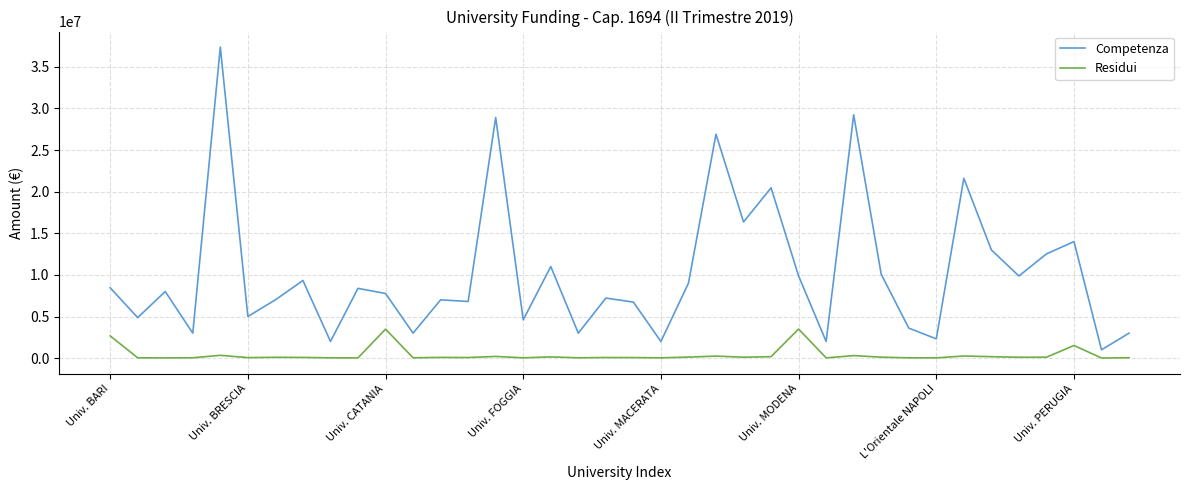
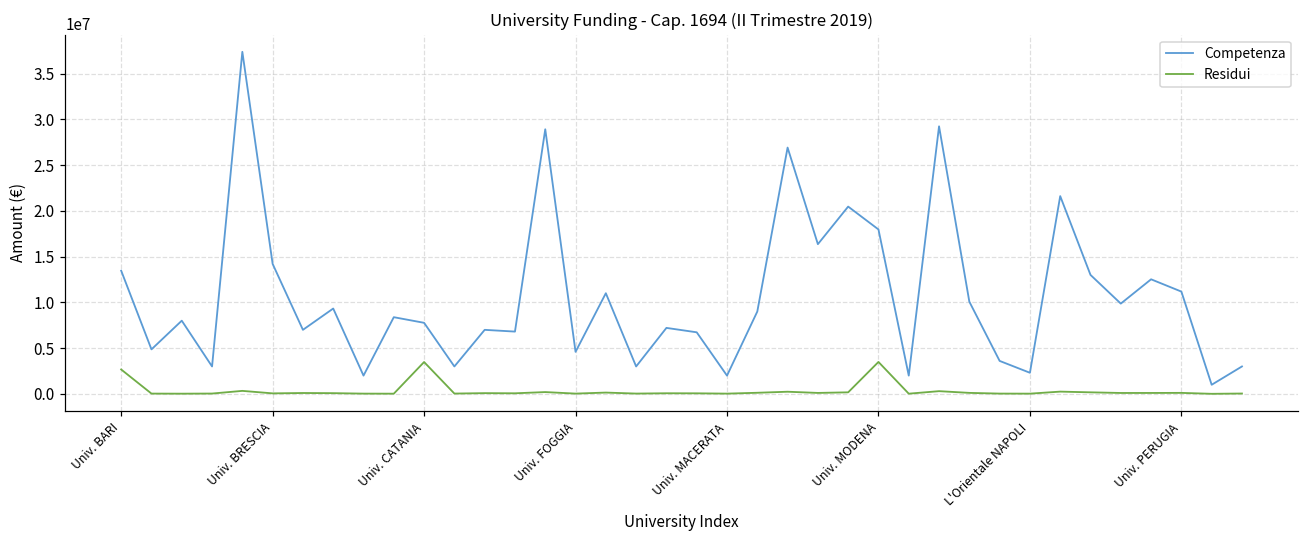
Competenza, Univ. BARI: 8000000 -> 13000000
Competenza, Univ. BRESCIA: 5000000 -> 14000000
Competenza, Univ. MODENA: 10000000 -> 18000000
Competenza, Univ. PERUGIA: 14000000 -> 11000000
Residui, Univ. PERUGIA: 2000000 -> 0
